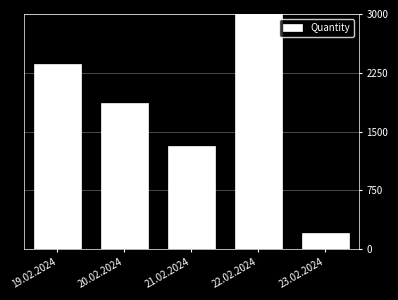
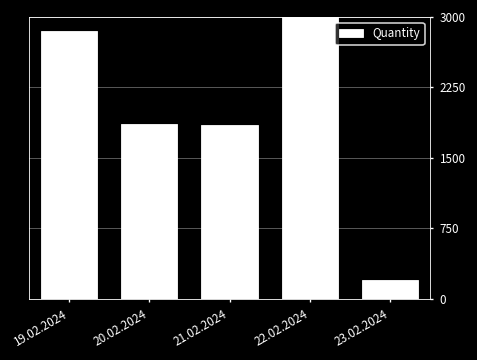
19.02.2024: 2400 -> 2900
21.02.2024: 1300 -> 1900
